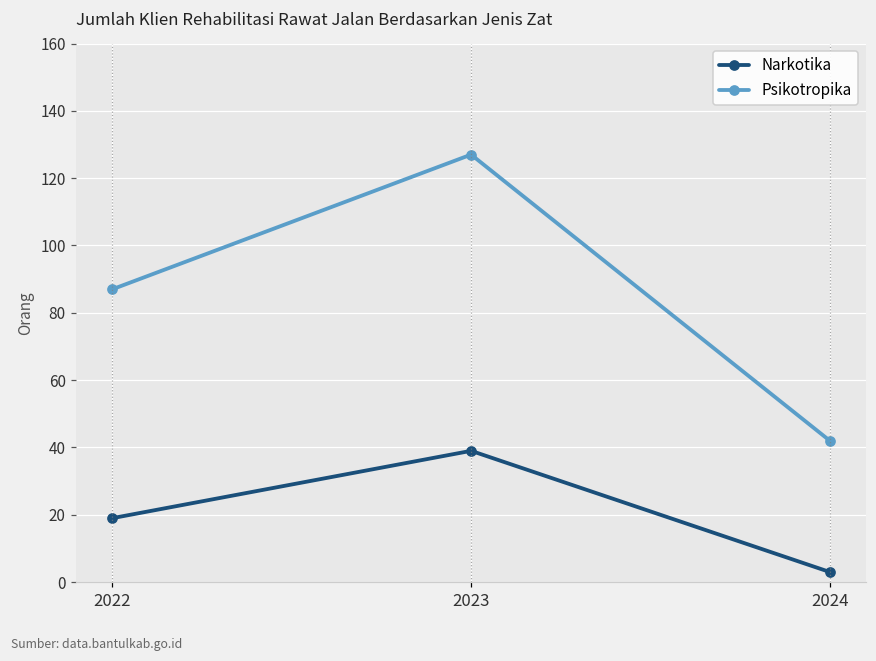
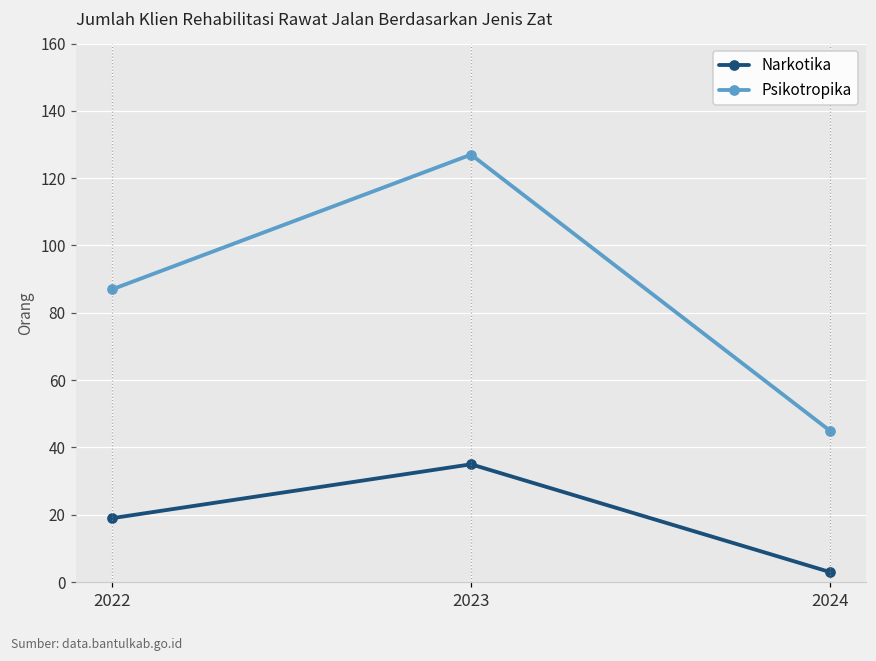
Narkotika, 2023: 39 -> 35
Psikotropika, 2024: 42 -> 45
